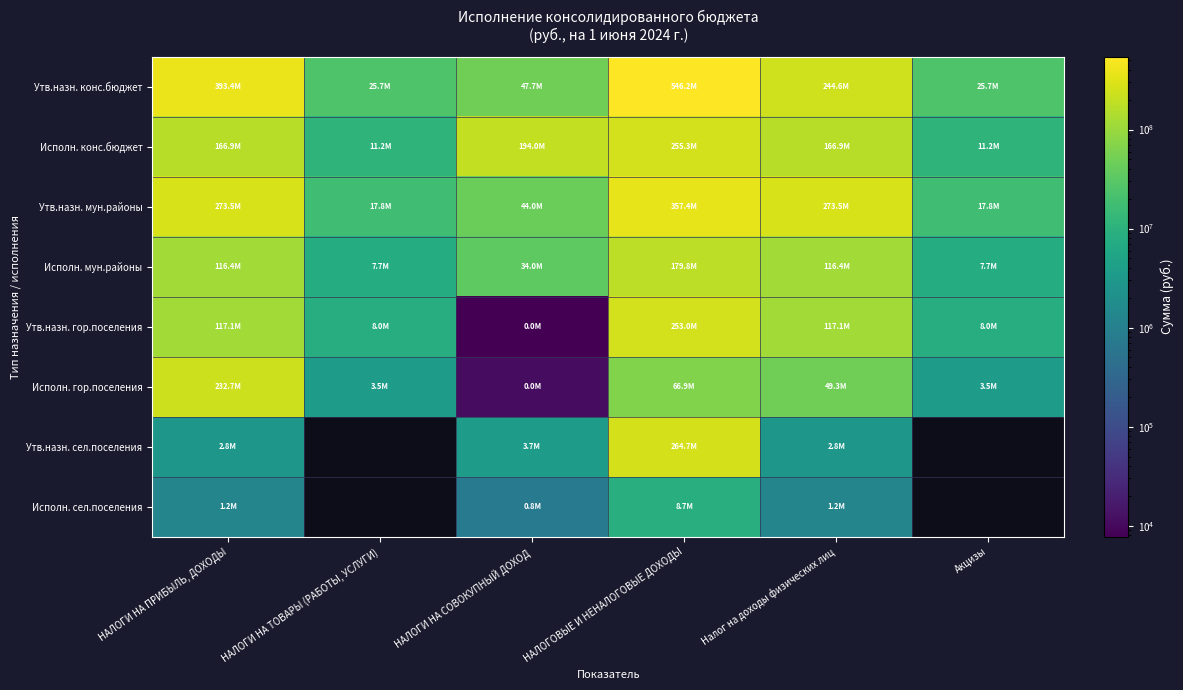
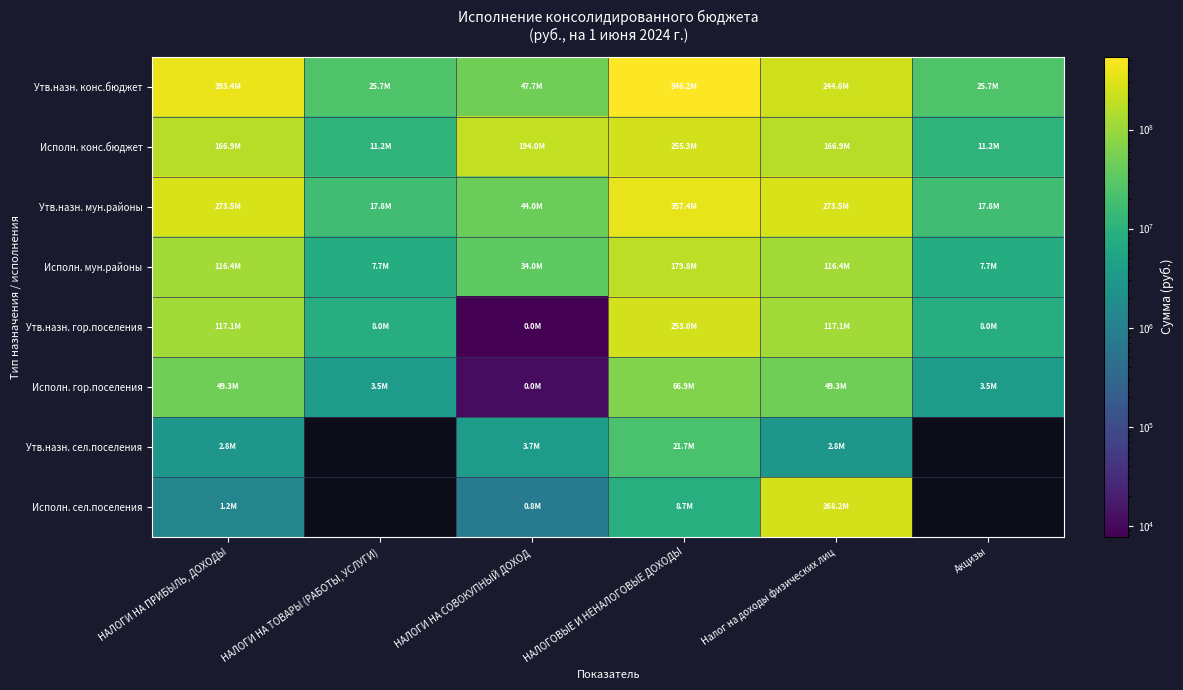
Исполн. гор.поселения, НАЛОГИ НА ПРИБЫЛЬ, ДОХОДЫ: 232.7M -> 49.3M
Утв.назн. сел.поселения, НАЛОГОВЫЕ И НЕНАЛОГОВЫЕ ДОХОДЫ: 264.7M -> 21.7M
Исполн. сел.поселения, Налог на доходы физических лиц: 1.2M -> 268.2M
